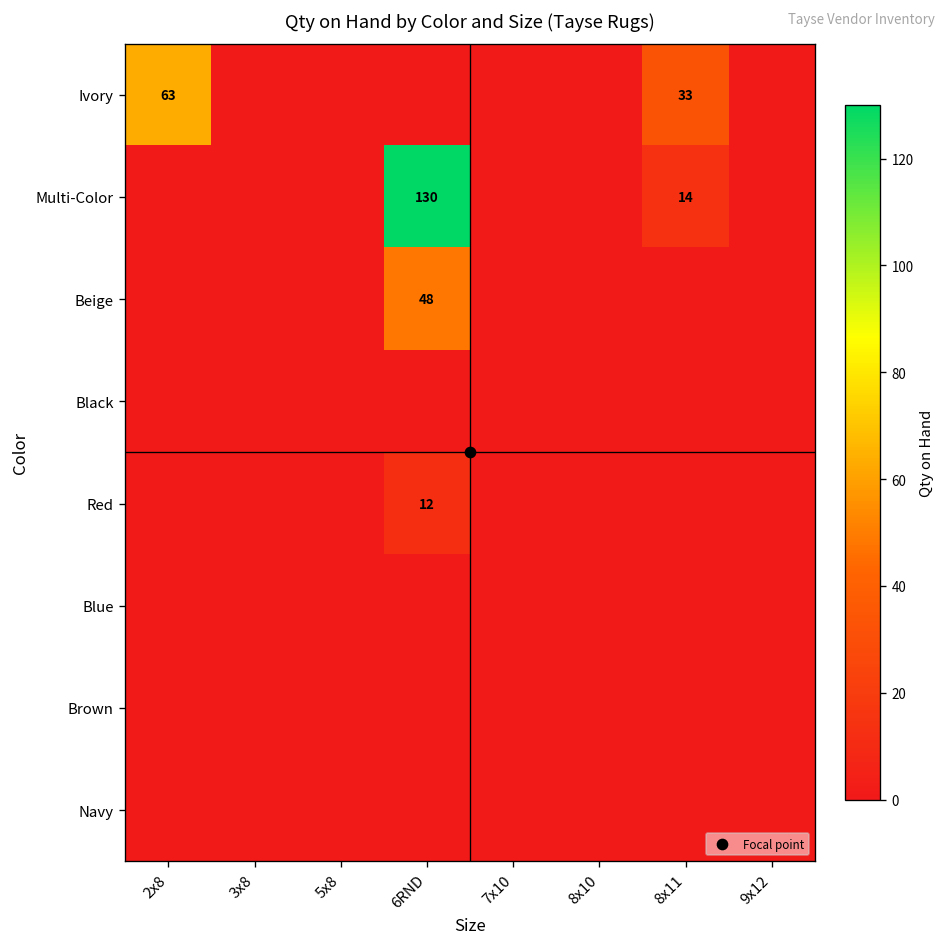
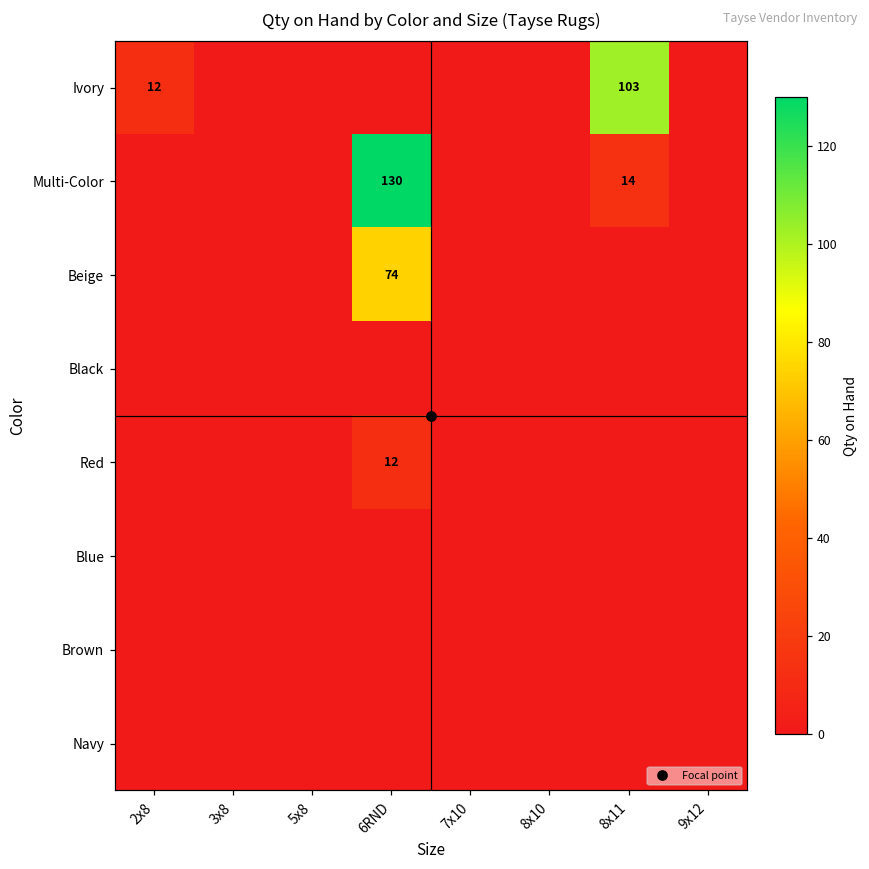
Ivory, 2x8: 63 -> 12
Ivory, 8x11: 33 -> 103
Beige, 6RND: 48 -> 74
